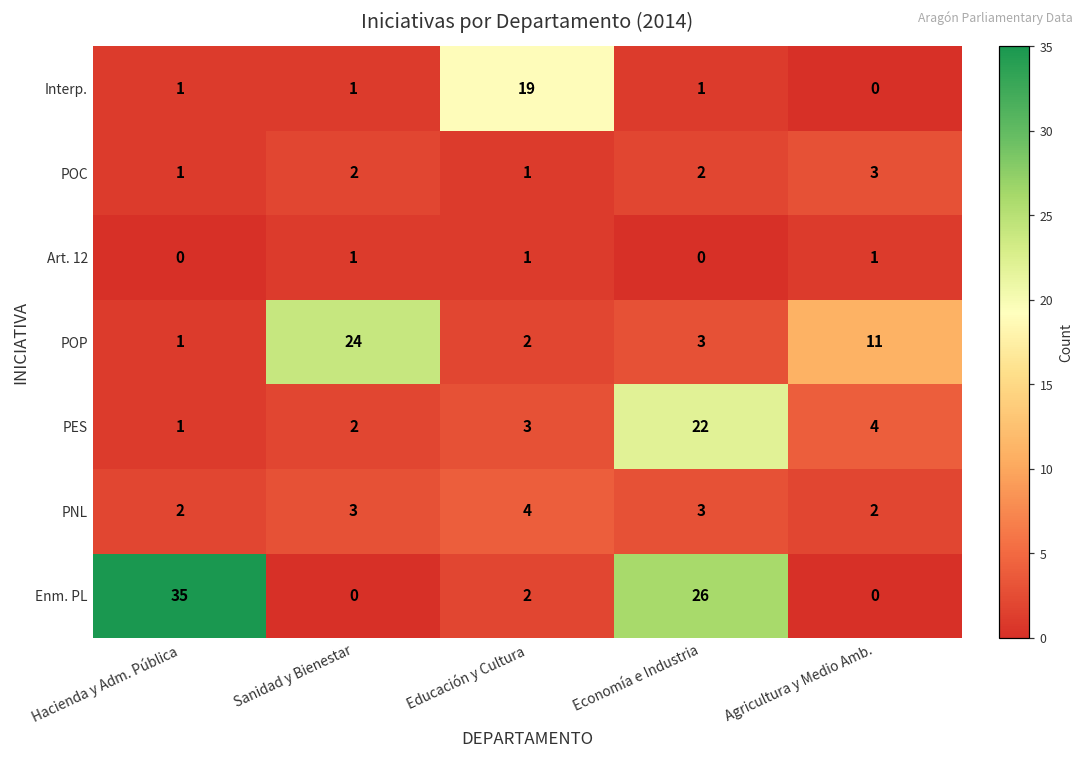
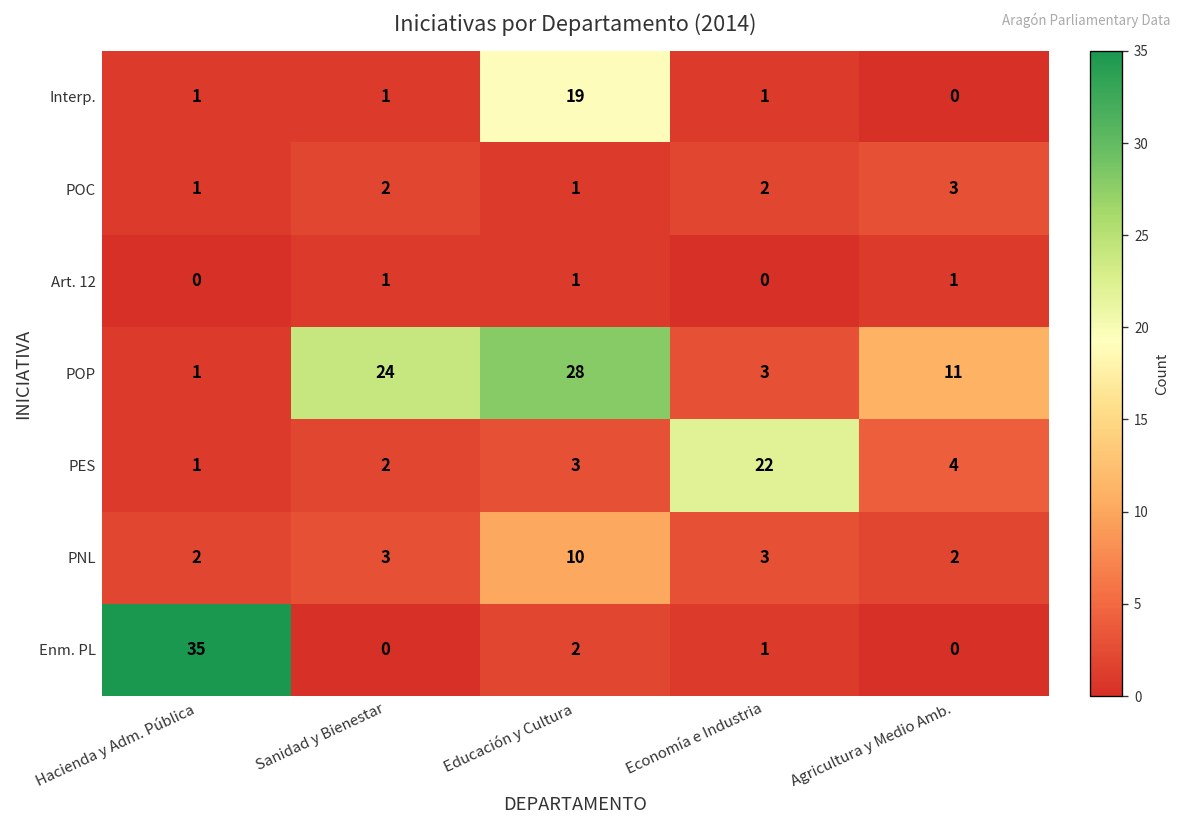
POP, Educación y Cultura: 2 -> 28
PNL, Educación y Cultura: 4 -> 10
Enm. PL, Economía e Industria: 26 -> 1
